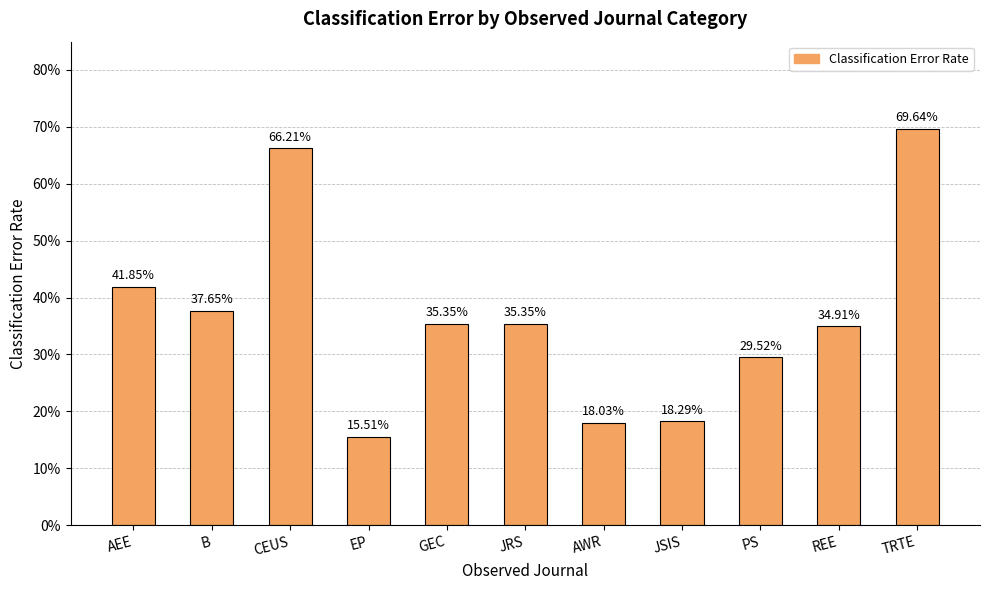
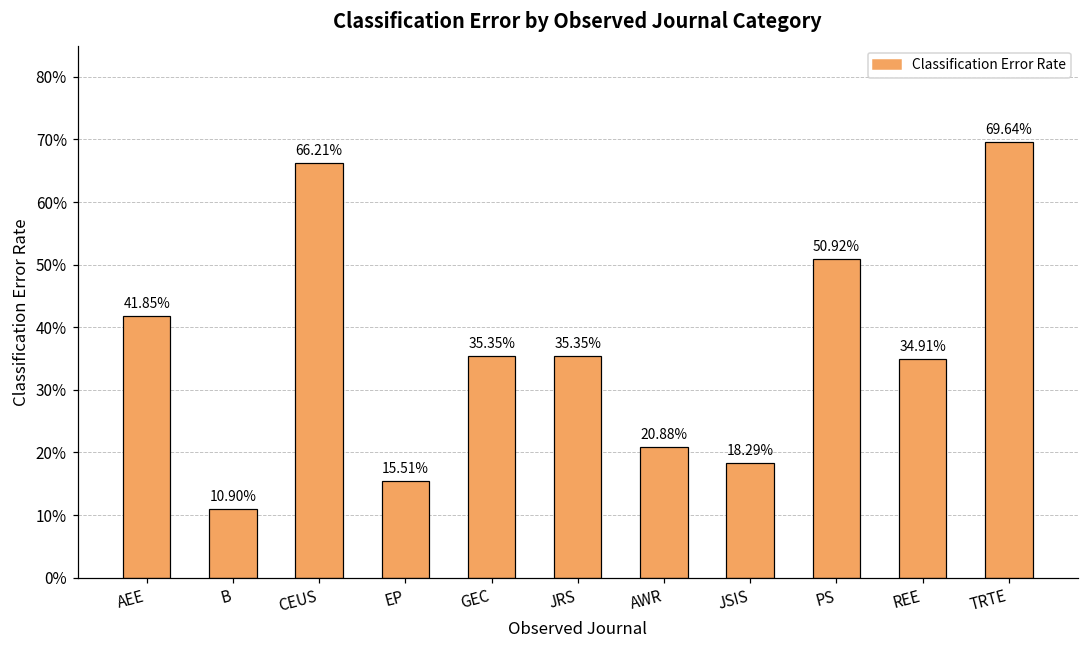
B: 37.65% -> 10.90%
AWR: 18.03% -> 20.88%
PS: 29.52% -> 50.92%
